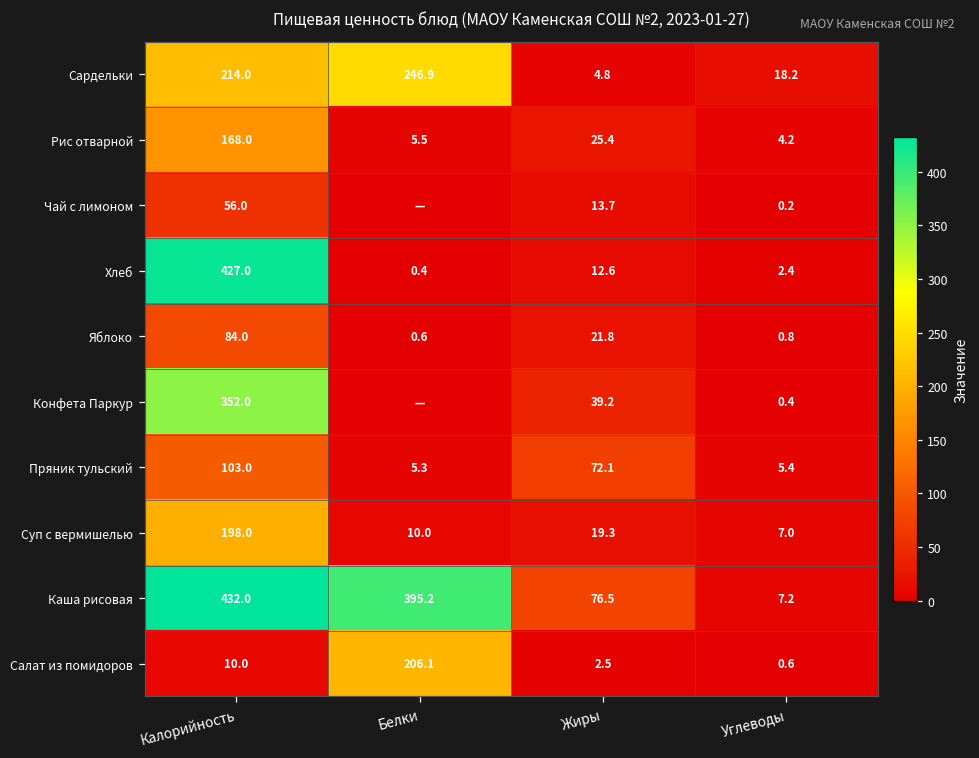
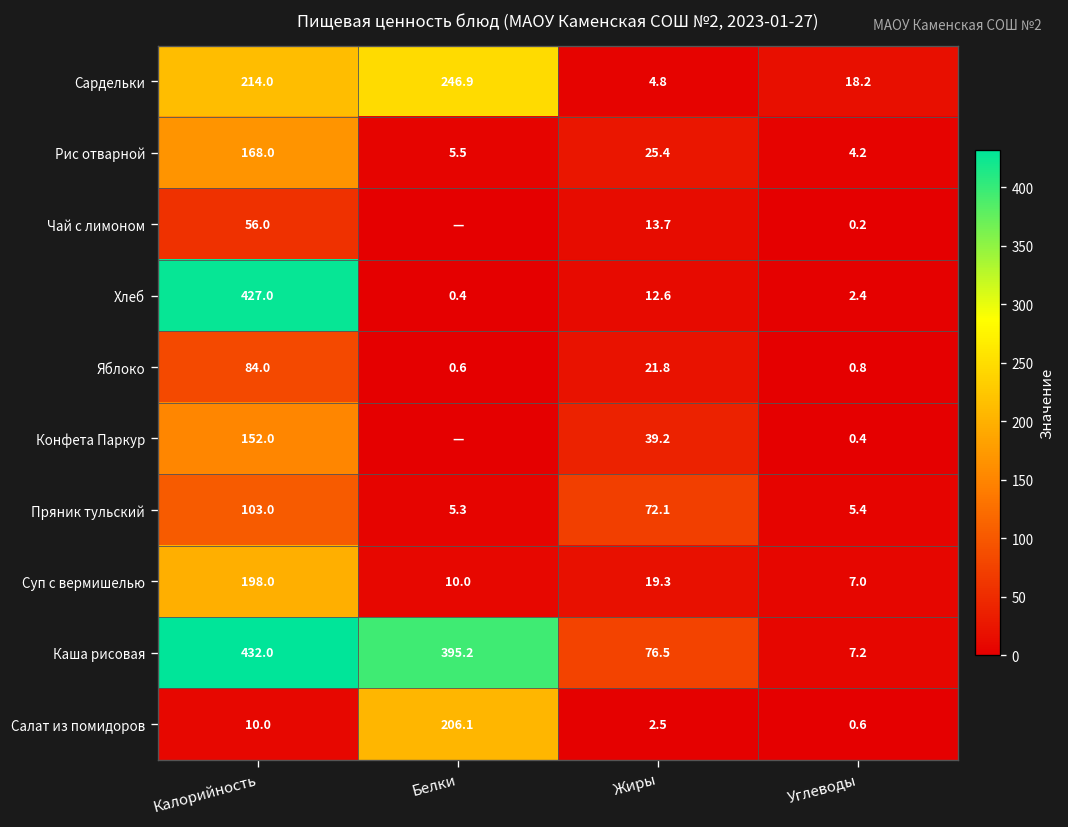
Конфета Паркур, Калорийность: 352.0 -> 152.0
